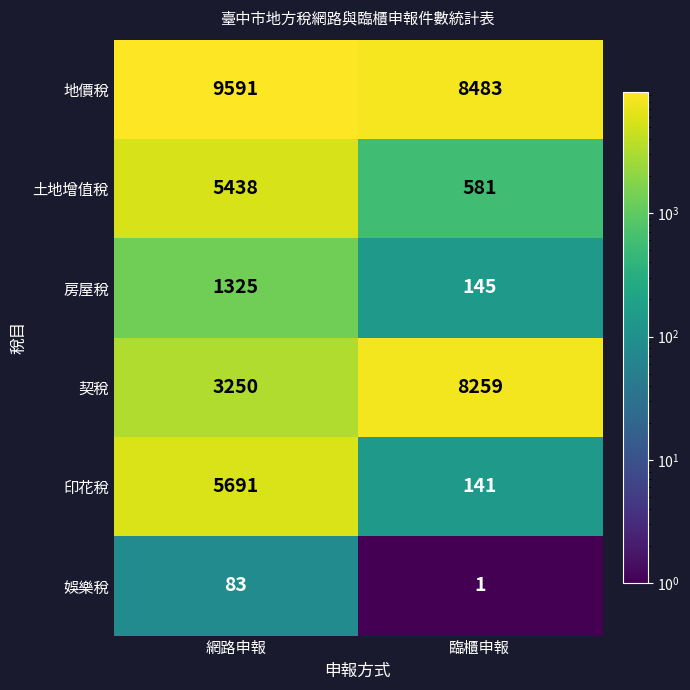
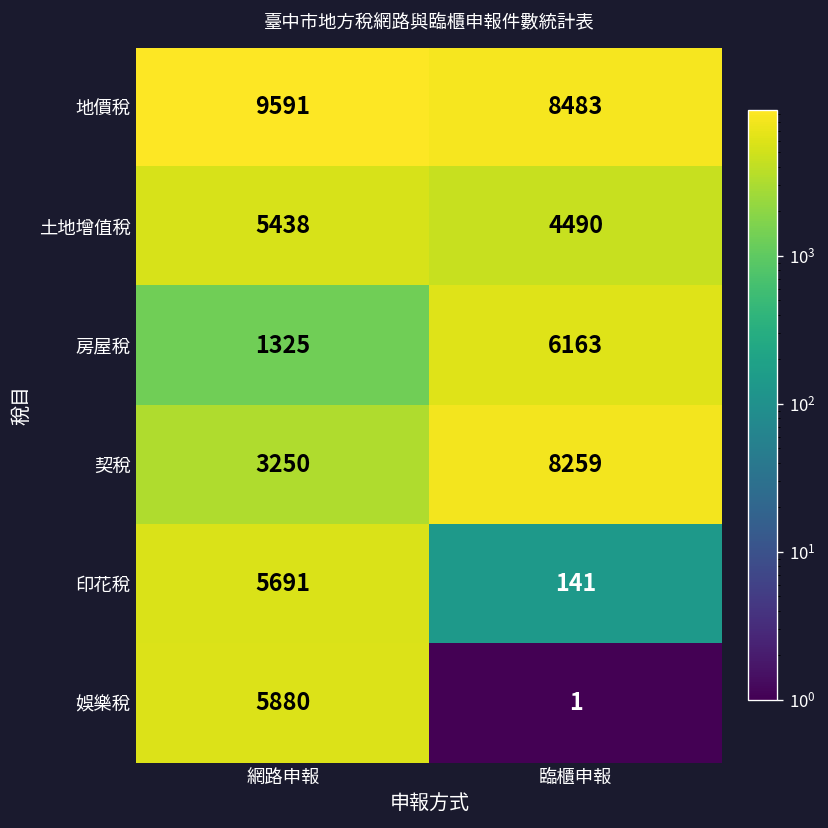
土地增值稅, 臨櫃申報: 581 -> 4490
房屋稅, 臨櫃申報: 145 -> 6163
娛樂稅, 網路申報: 83 -> 5880
